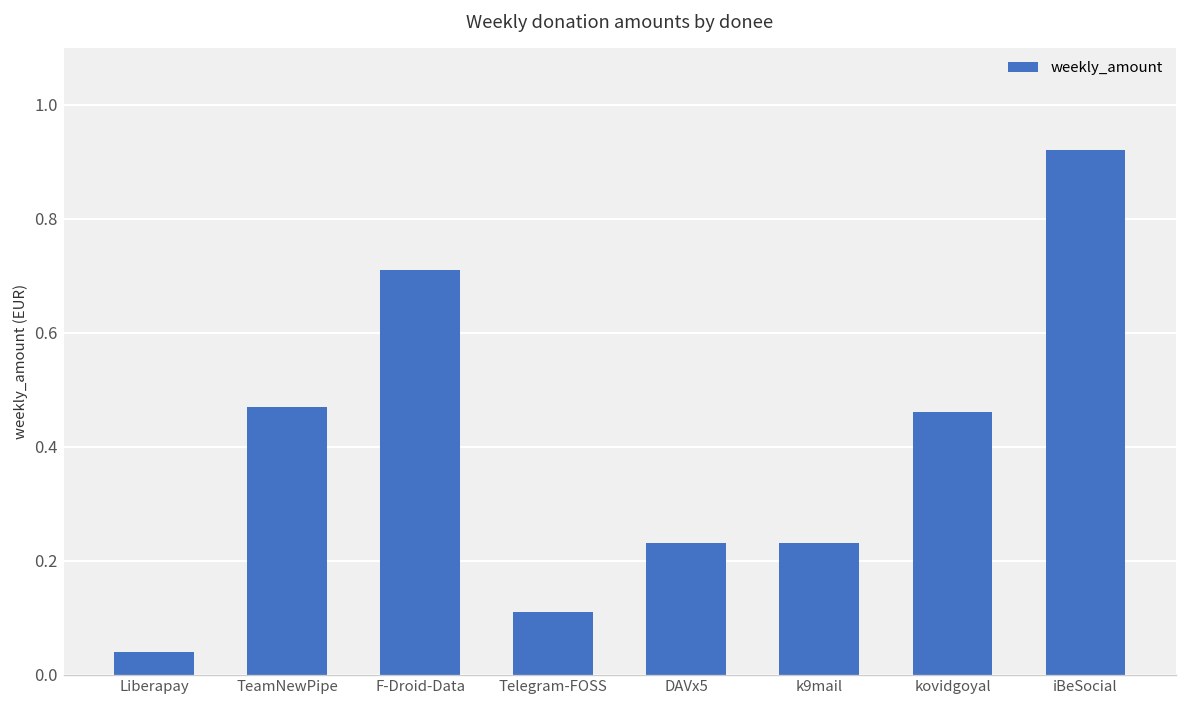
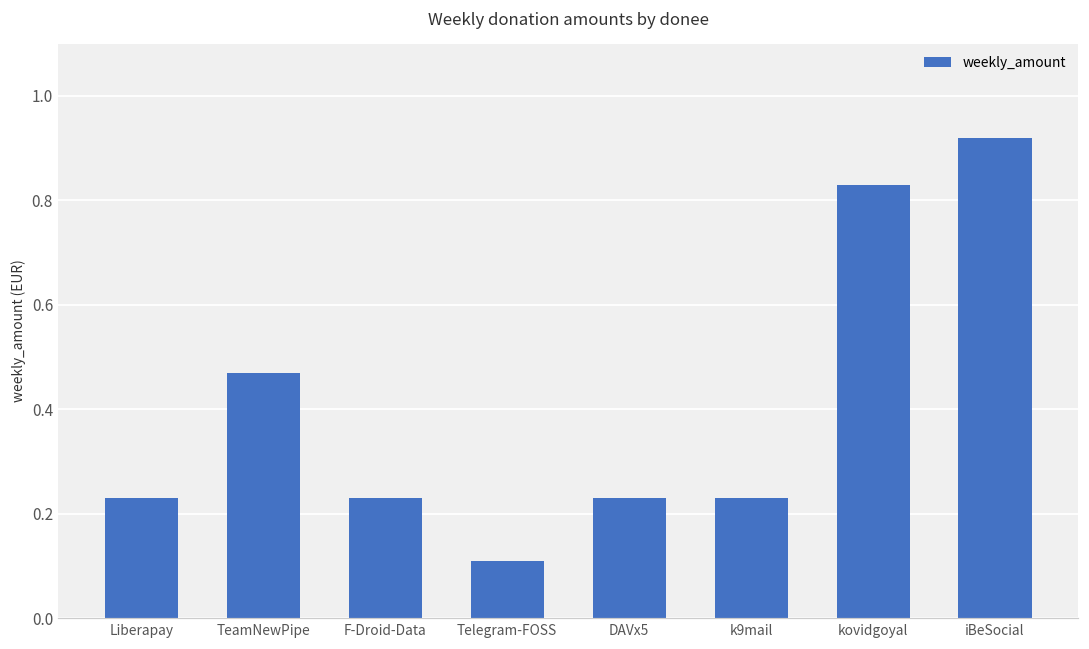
Liberapay: 0.04 -> 0.23
F-Droid-Data: 0.71 -> 0.23
kovidgoyal: 0.46 -> 0.83
